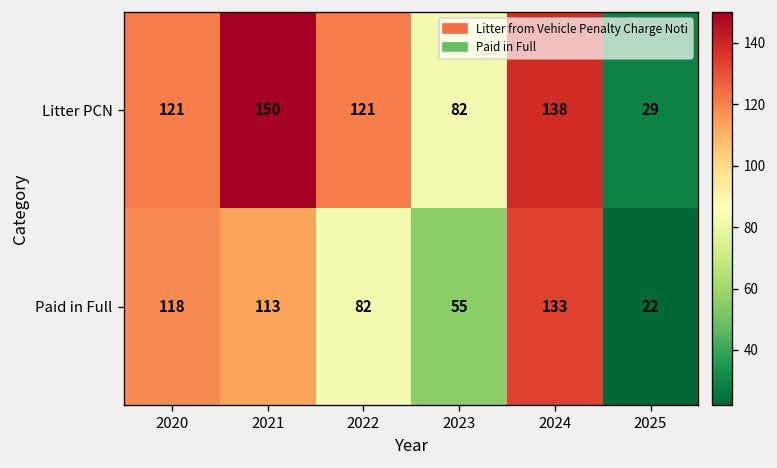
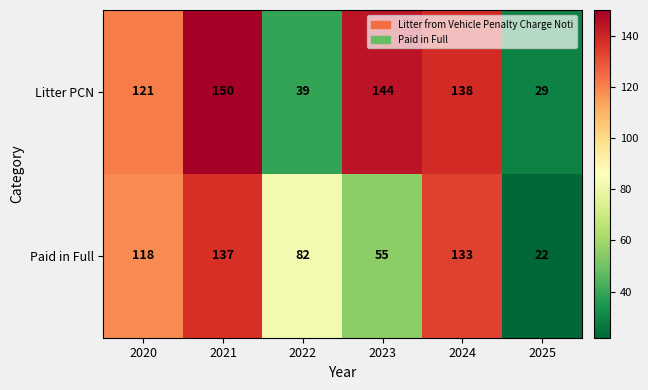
Litter PCN, 2022: 121 -> 39
Litter PCN, 2023: 82 -> 144
Paid in Full, 2021: 113 -> 137
